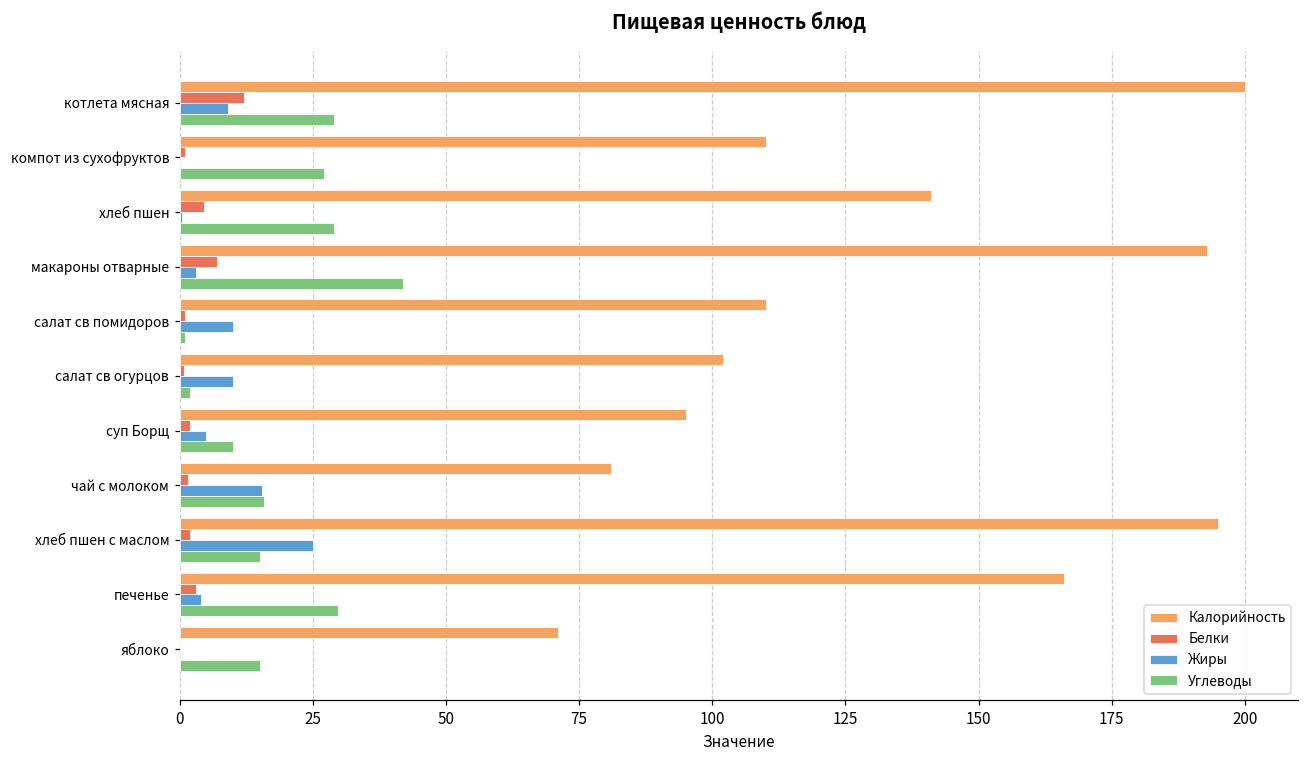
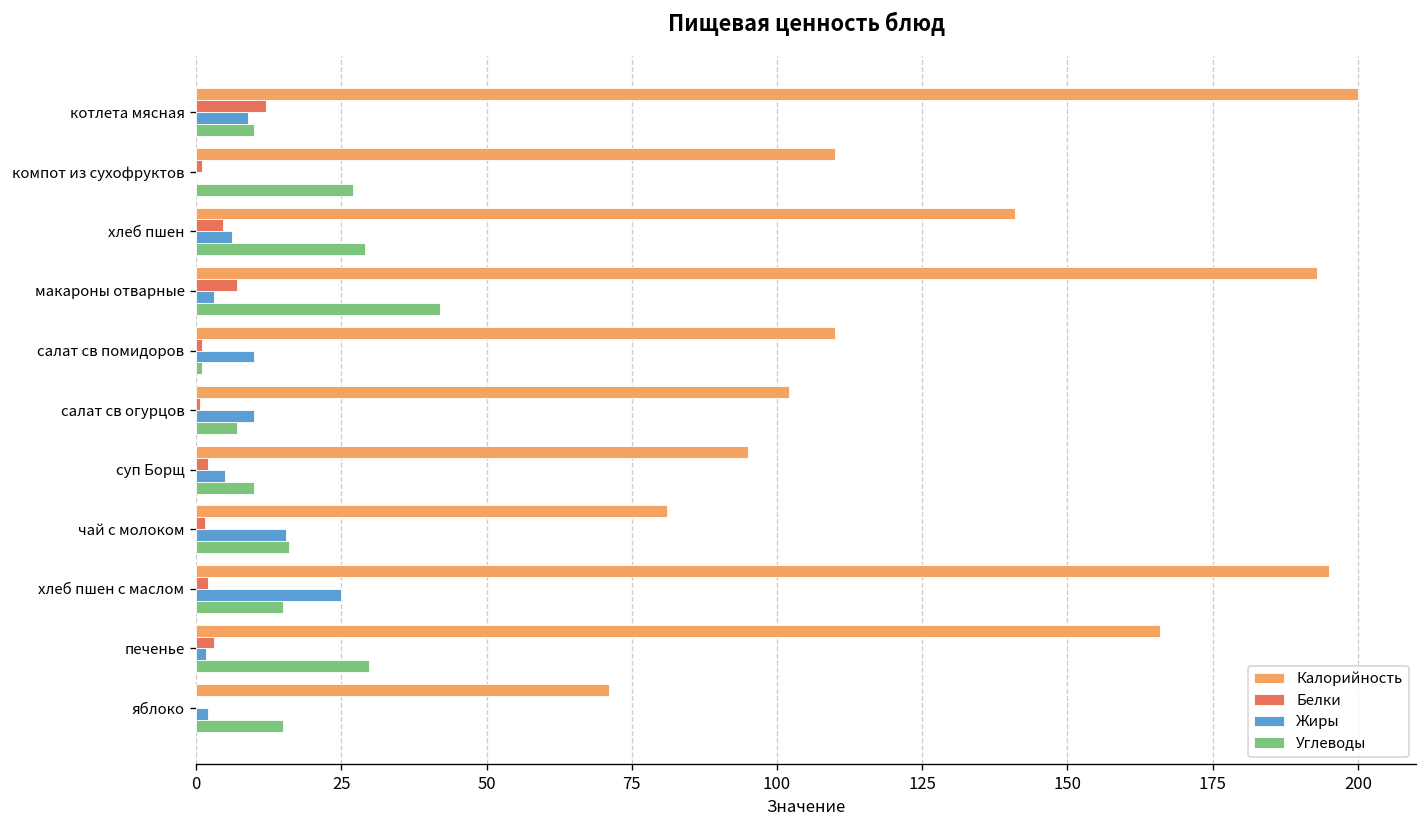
Углеводы, котлета мясная: 29 -> 10
Жиры, хлеб пшен: 0 -> 6
Углеводы, салат св огурцов: 2 -> 7
Жиры, печенье: 4 -> 2
Жиры, яблоко: 0 -> 2
